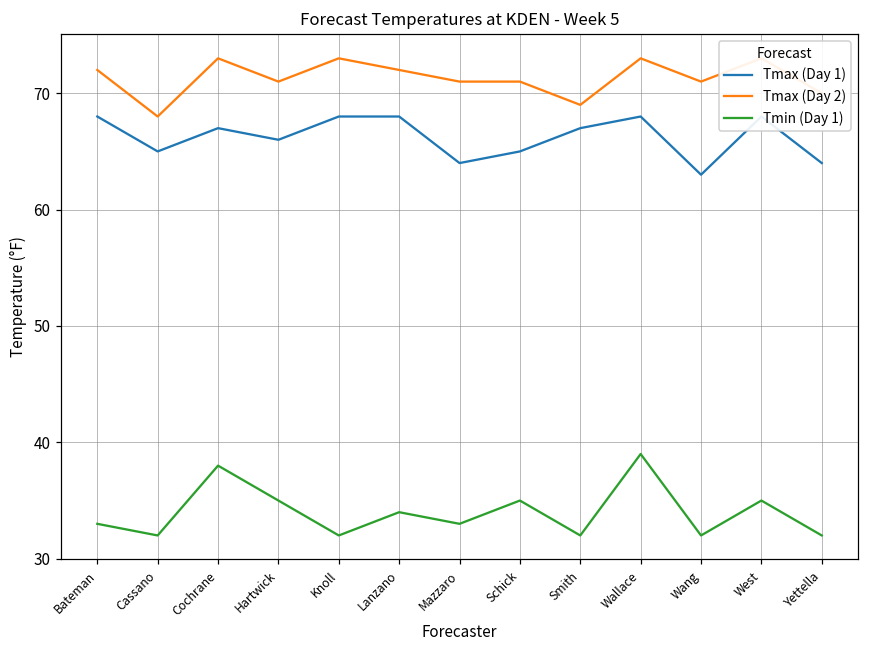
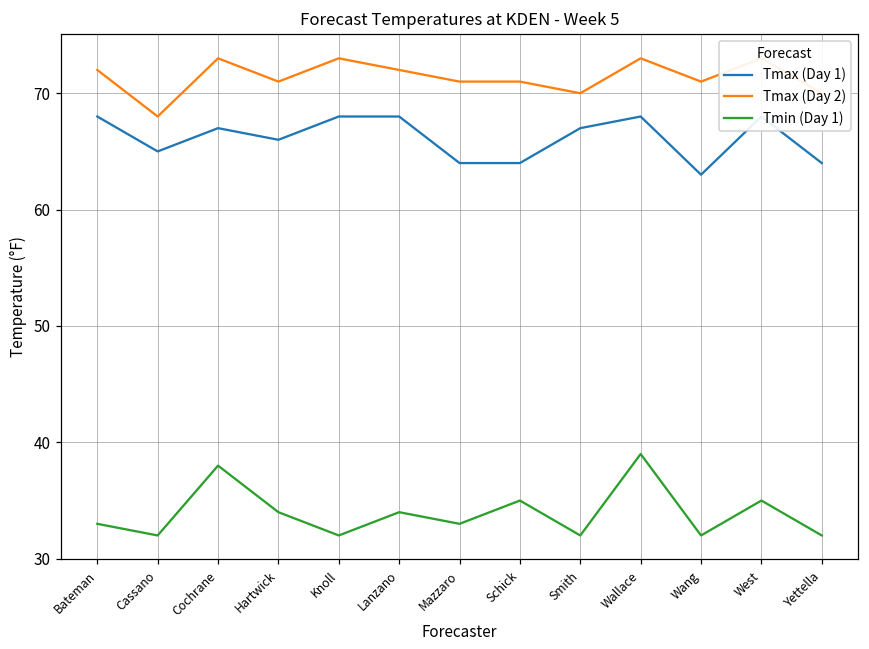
Tmin (Day 1), Hartwick: 35 -> 34
Tmax (Day 1), Schick: 65 -> 64
Tmax (Day 2), Smith: 69 -> 70
